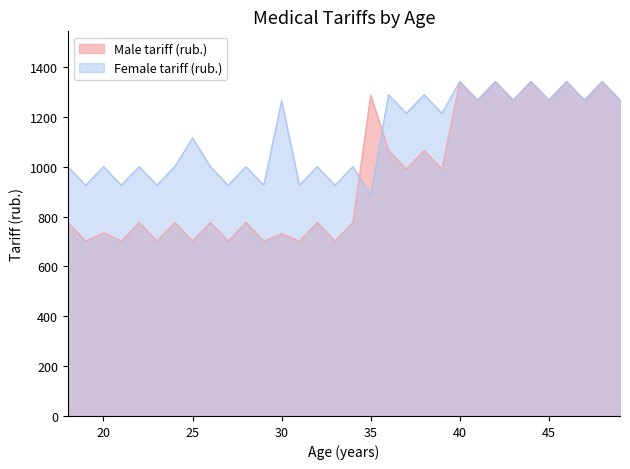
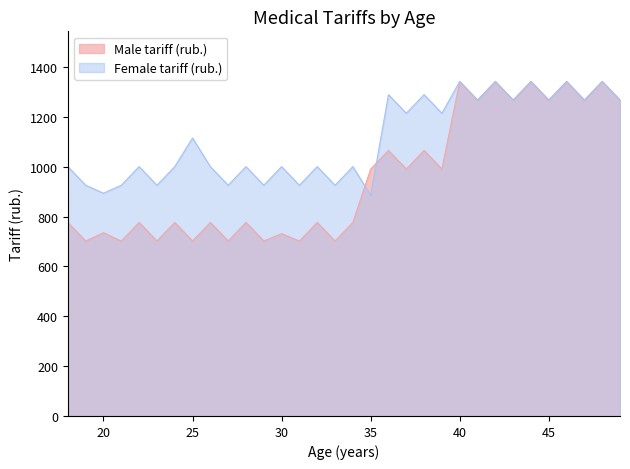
Female tariff (rub.), 20: 1000 -> 890
Female tariff (rub.), 30: 1260 -> 1000
Male tariff (rub.), 35: 1290 -> 990
